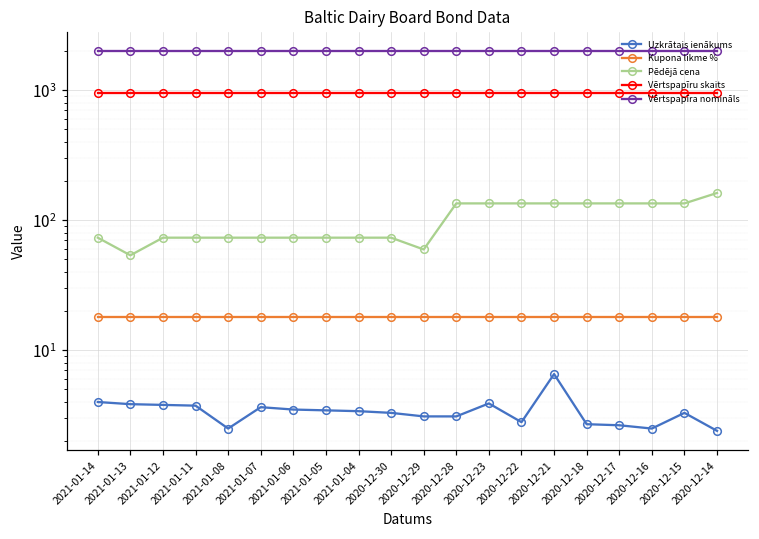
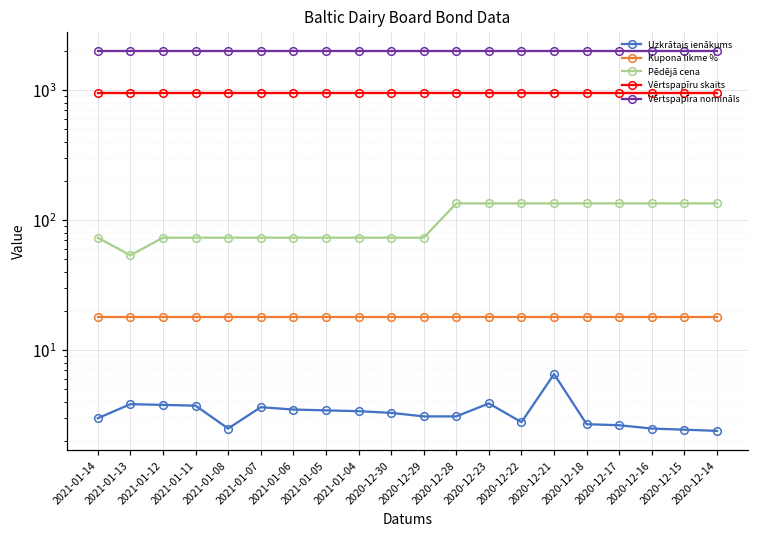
Uzkrātais ienākums, 2021-01-14: 4 -> 3
Pēdējā cena, 2020-12-29: 60 -> 70
Uzkrātais ienākums, 2020-12-15: 3.3 -> 2.5
Pēdējā cena, 2020-12-14: 160 -> 130
